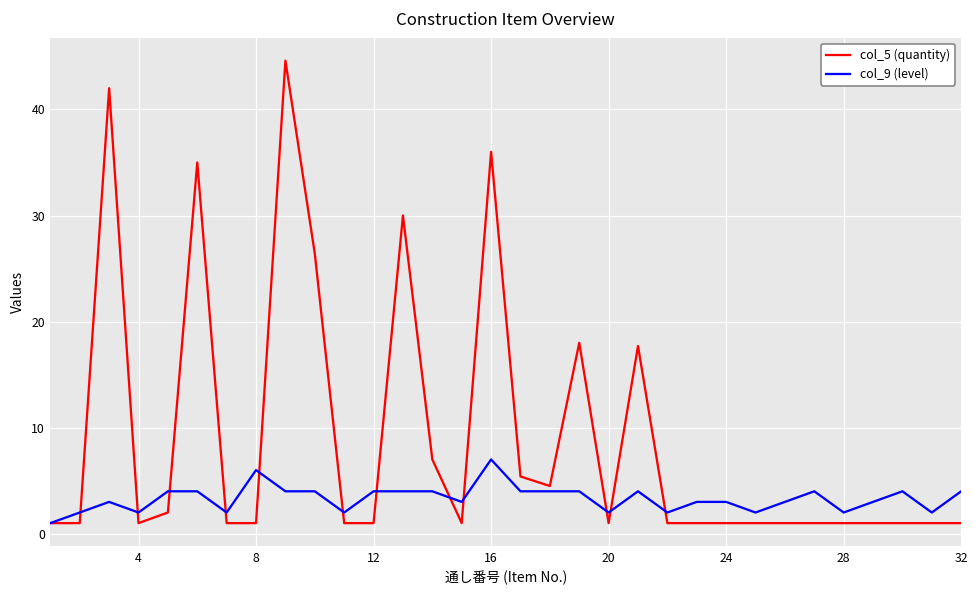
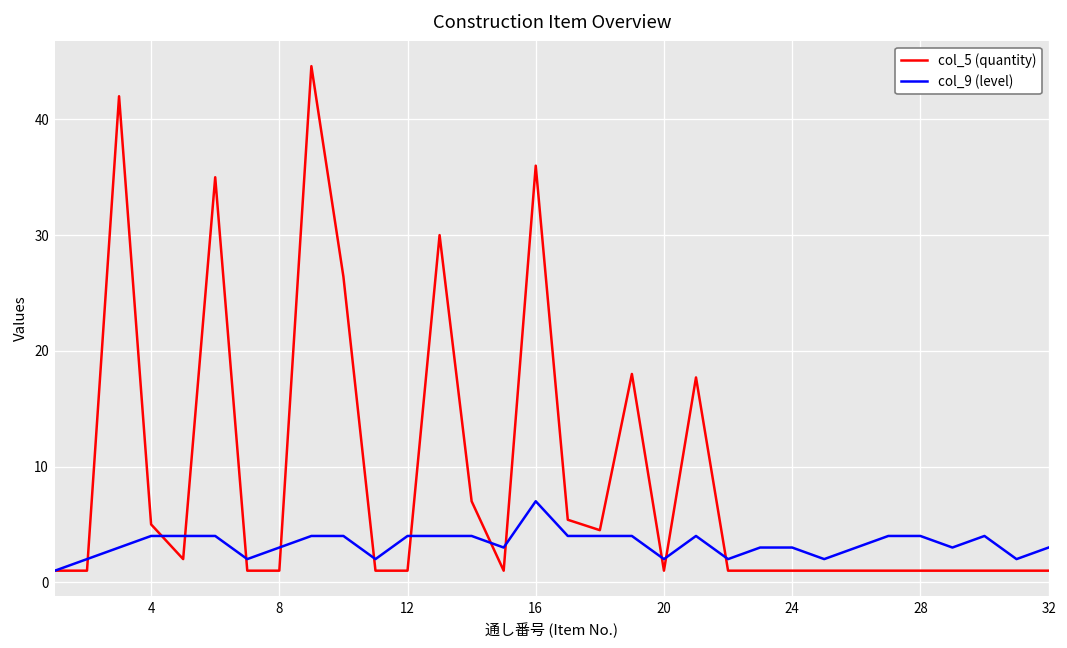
col_5 (quantity), 4: 1 -> 5
col_9 (level), 4: 2 -> 4
col_9 (level), 8: 6 -> 3
col_9 (level), 28: 2 -> 4
col_9 (level), 32: 4 -> 3
